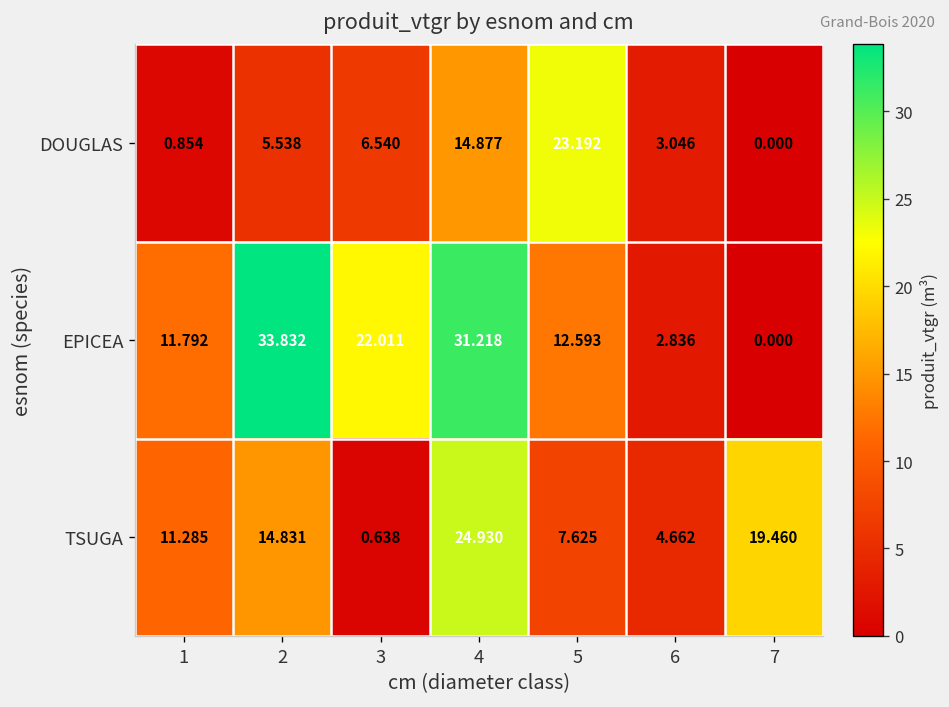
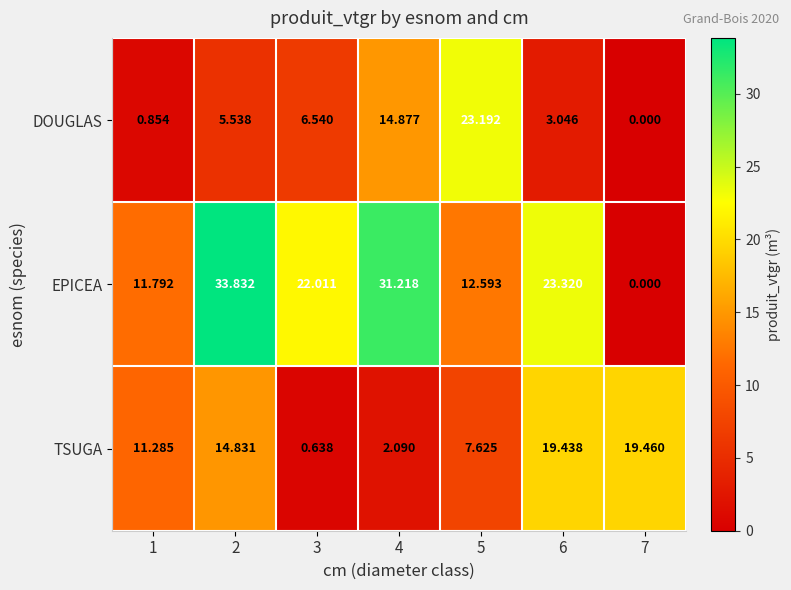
EPICEA, 6: 2.836 -> 23.320
TSUGA, 4: 24.930 -> 2.090
TSUGA, 6: 4.662 -> 19.438
